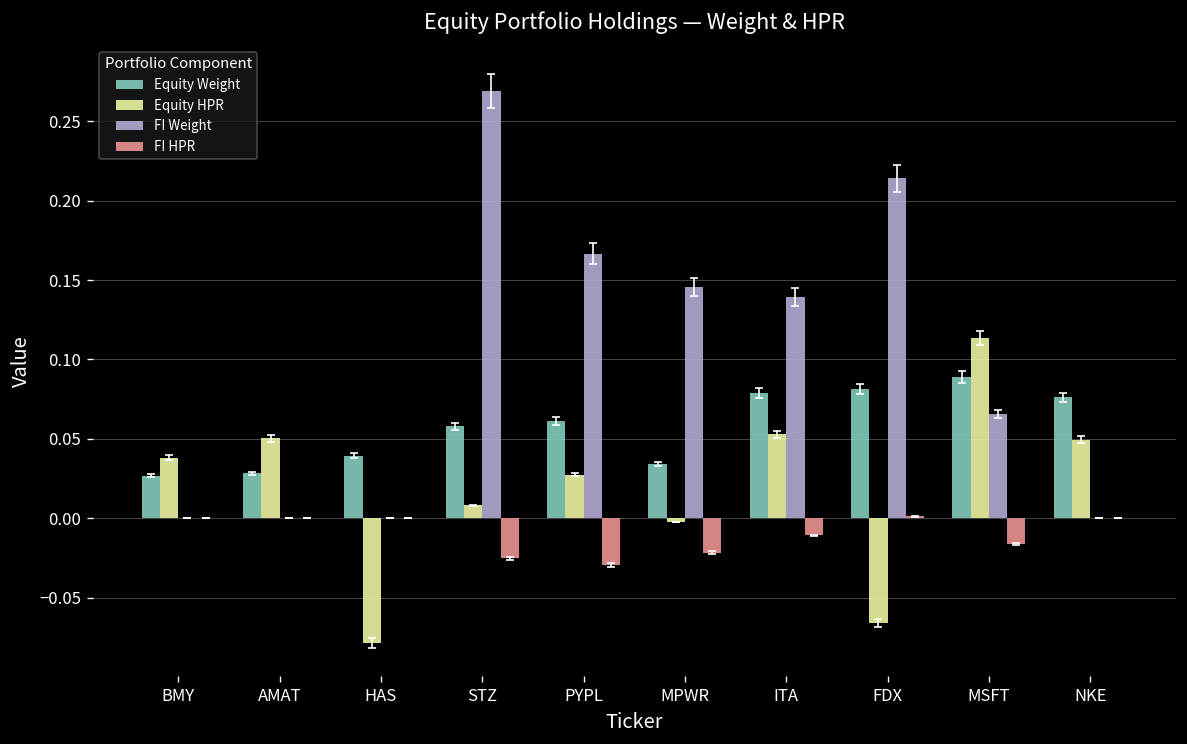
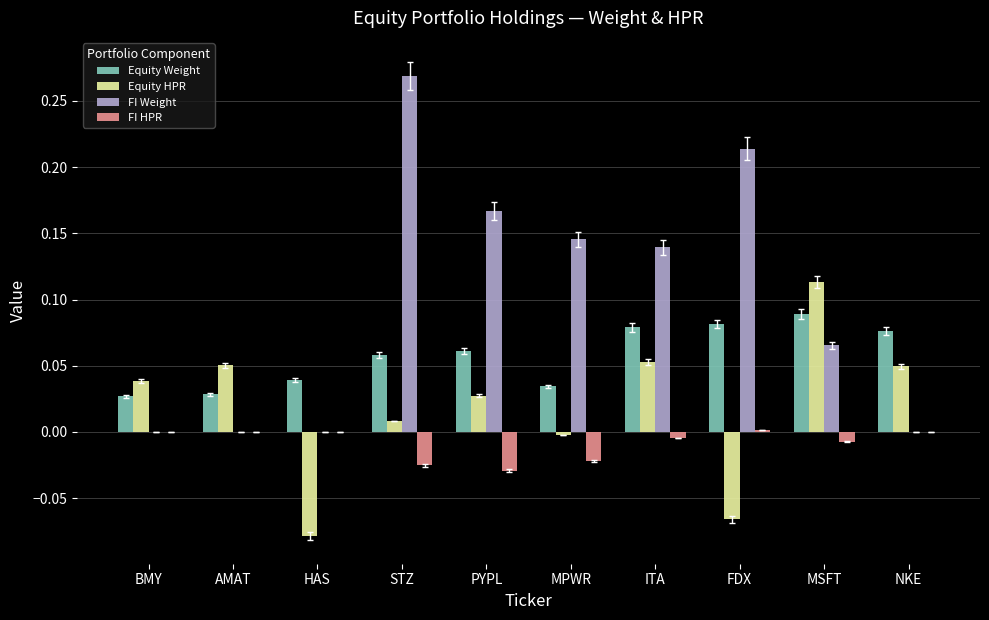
FI HPR, ITA: -0.011 -> -0.005
FI HPR, MSFT: -0.016 -> -0.007
